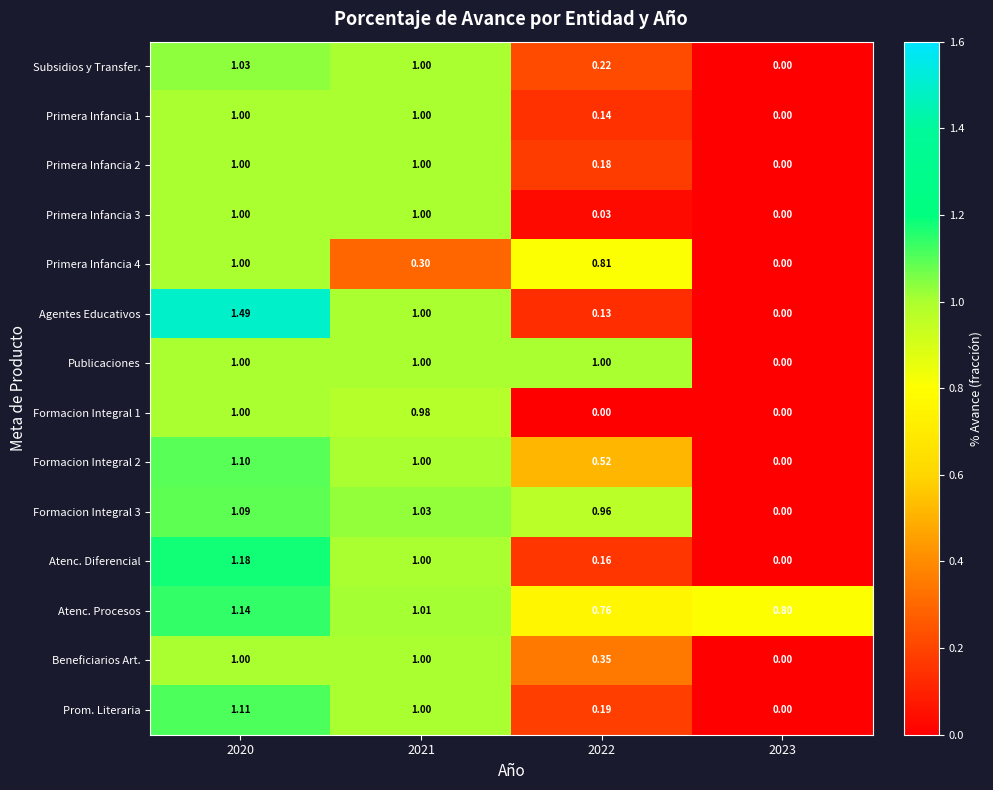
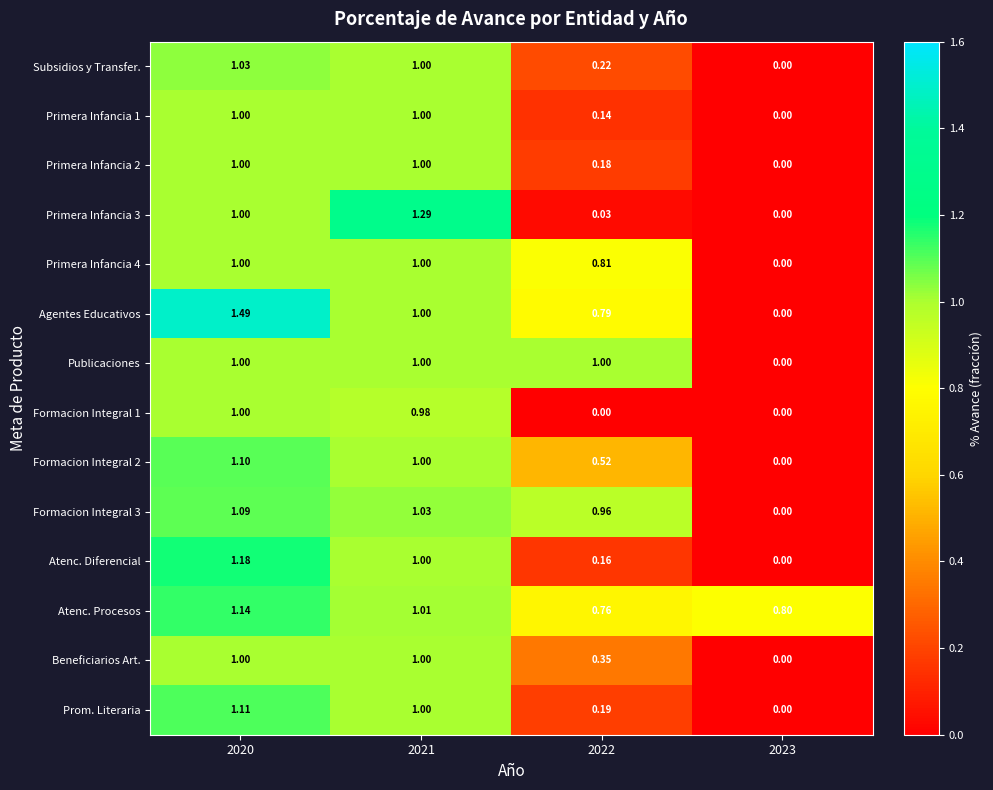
Primera Infancia 3, 2021: 1.00 -> 1.29
Primera Infancia 4, 2021: 0.30 -> 1.00
Agentes Educativos, 2022: 0.13 -> 0.79
